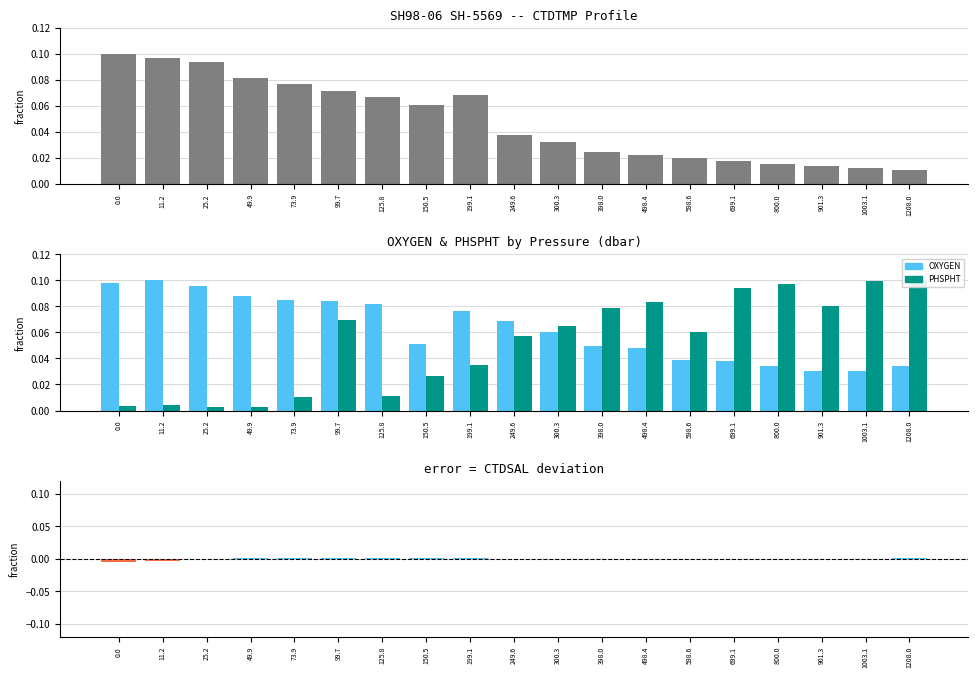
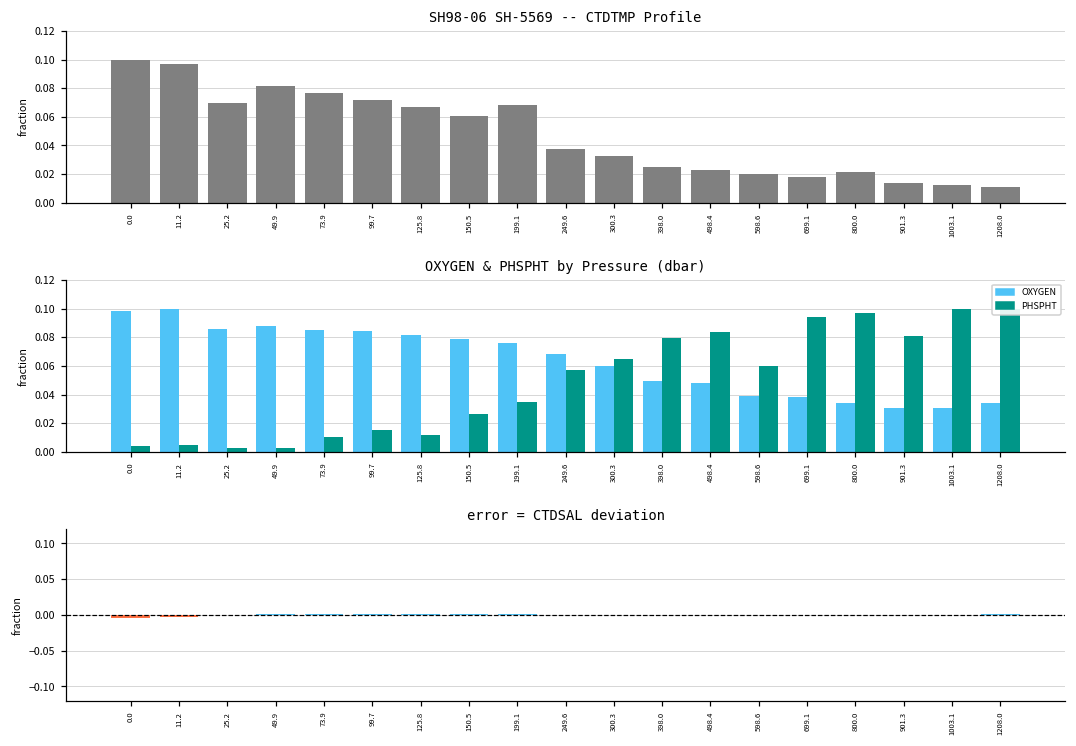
SH98-06 SH-5569 -- CTDTMP Profile, 25.2: 0.094 -> 0.069
SH98-06 SH-5569 -- CTDTMP Profile, 800.0: 0.015 -> 0.022
OXYGEN & PHSPHT by Pressure (dbar), OXYGEN, 25.2: 0.096 -> 0.085
OXYGEN & PHSPHT by Pressure (dbar), PHSPHT, 99.7: 0.069 -> 0.015
OXYGEN & PHSPHT by Pressure (dbar), OXYGEN, 150.5: 0.051 -> 0.079
